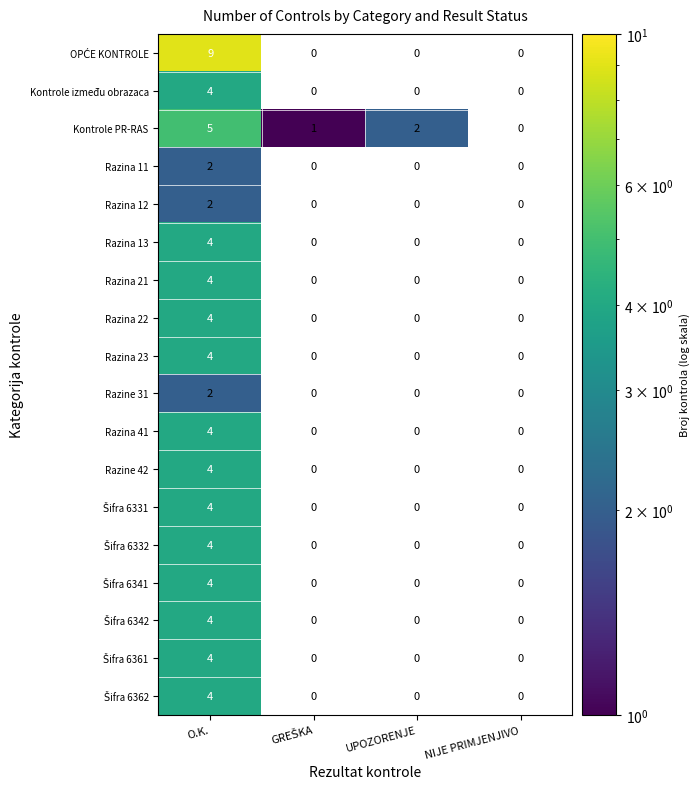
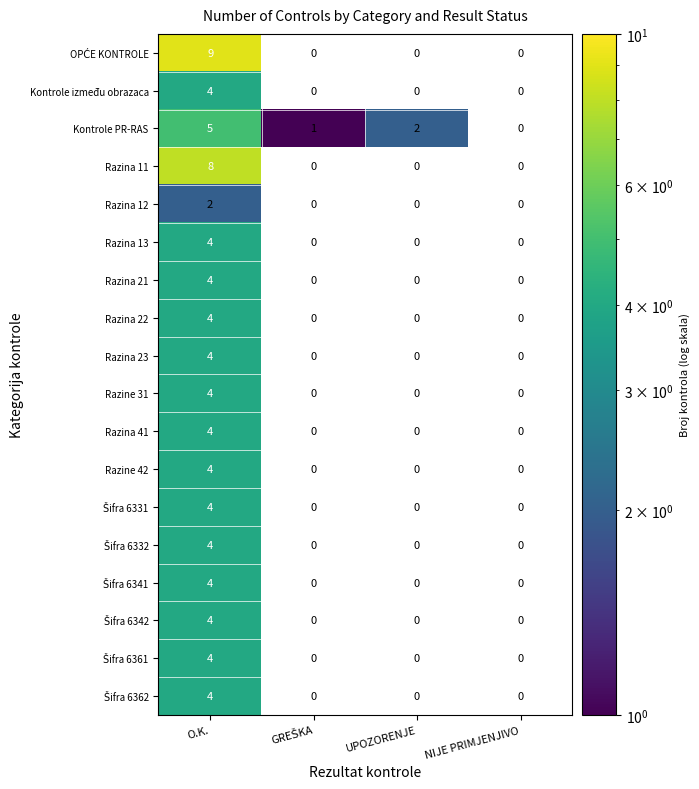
Razina 11, O.K.: 2 -> 8
Razine 31, O.K.: 2 -> 4
